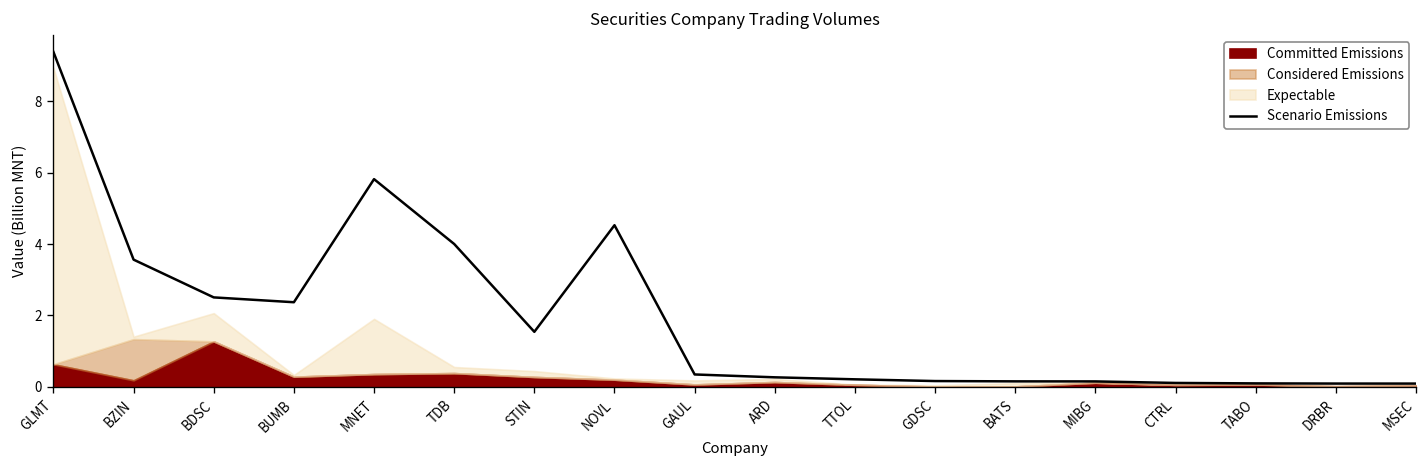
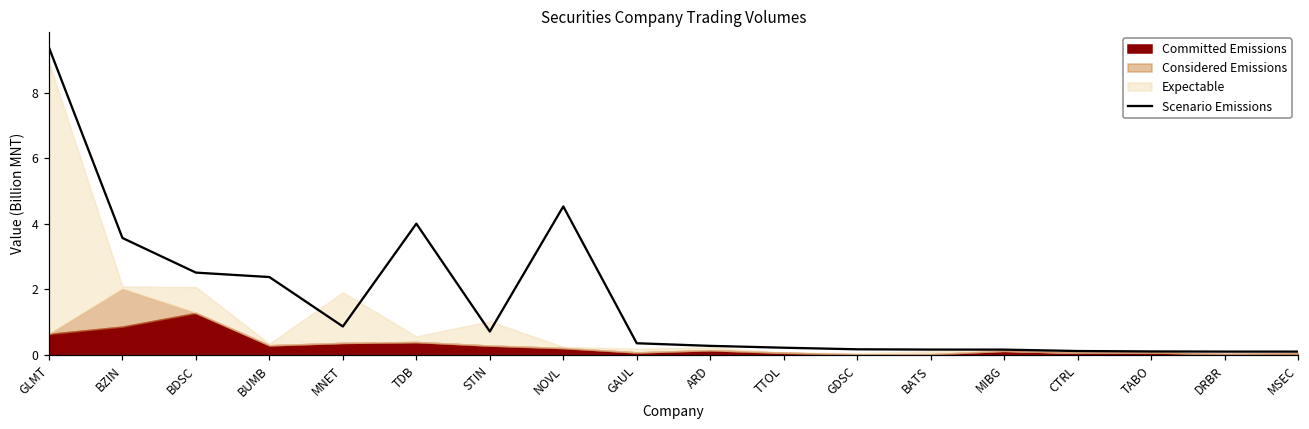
Committed Emissions, BZIN: 0.2 -> 0.9
Scenario Emissions, MNET: 5.8 -> 0.9
Scenario Emissions, STIN: 1.5 -> 0.7
Expectable, STIN: 0.2 -> 0.7
